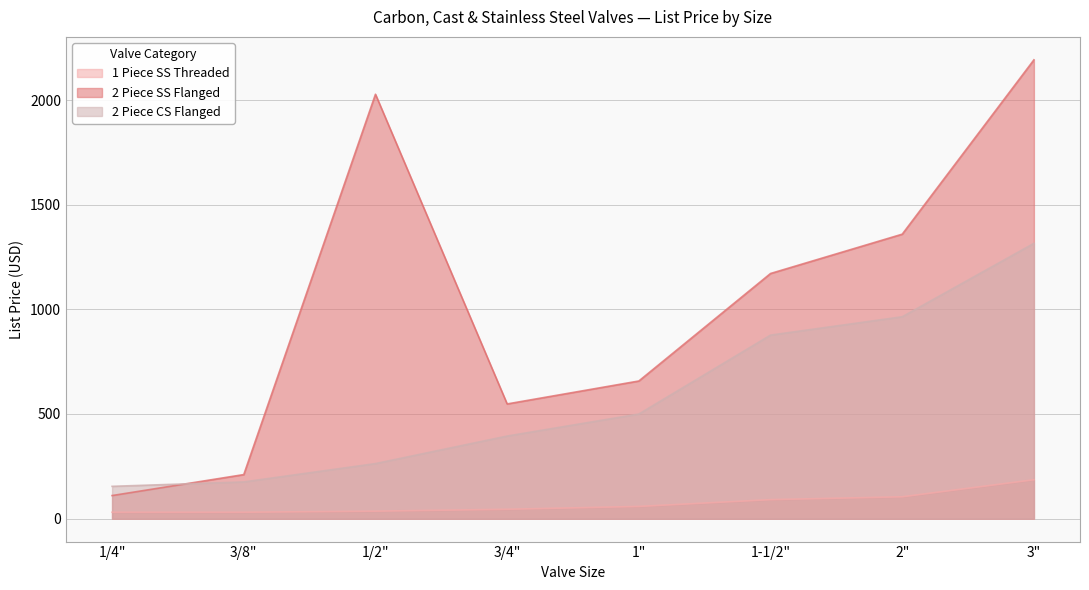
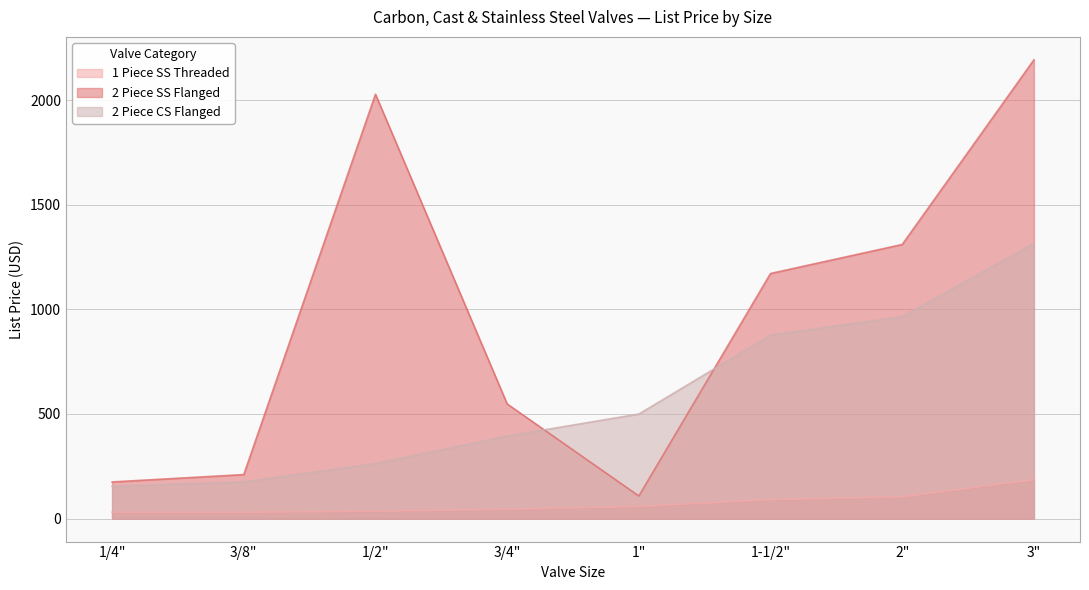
2 Piece SS Flanged, 1/4": 110 -> 180
2 Piece SS Flanged, 1": 660 -> 110
2 Piece SS Flanged, 2": 1360 -> 1310
